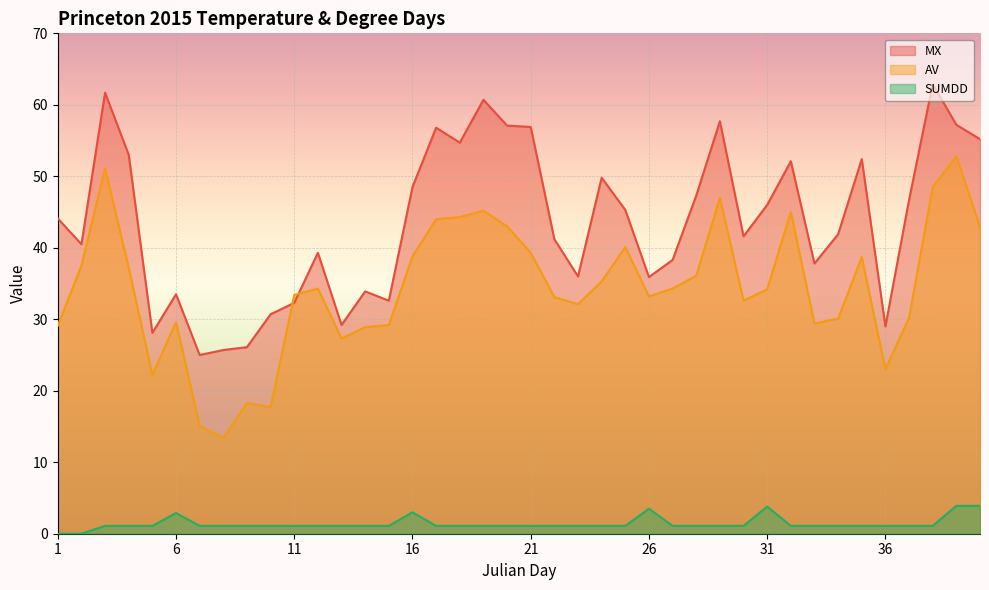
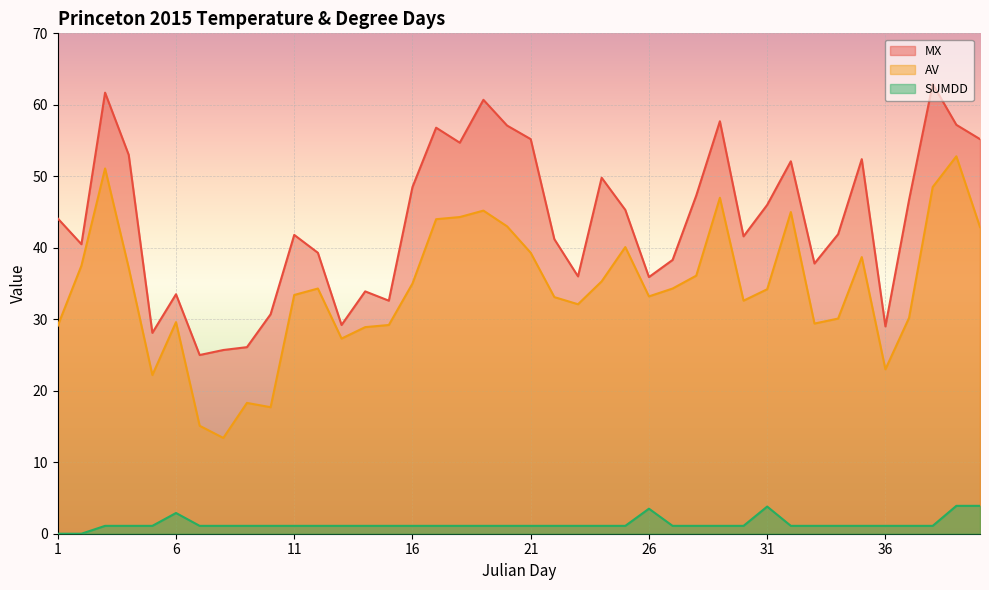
MX, 11: 32 -> 42
AV, 16: 39 -> 35
SUMDD, 16: 3 -> 1
MX, 21: 57 -> 55
